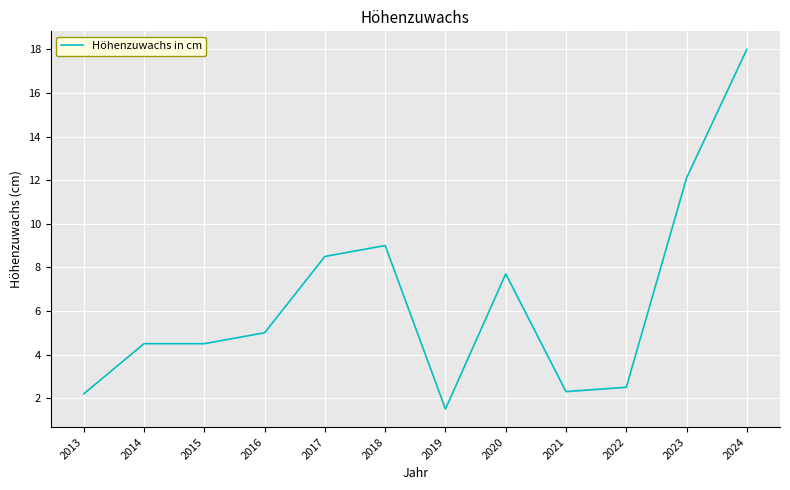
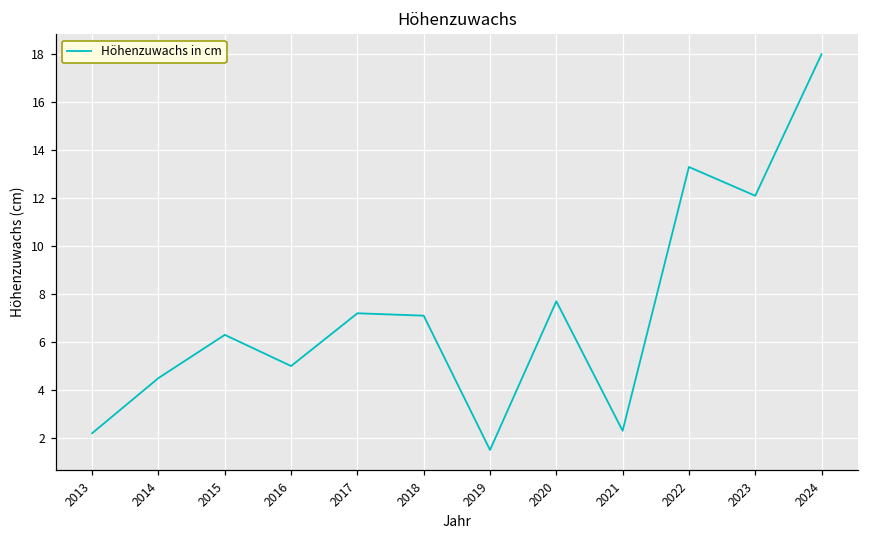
2015: 4.5 -> 6.3
2017: 8.5 -> 7.2
2018: 9.0 -> 7.1
2022: 2.5 -> 13.3
